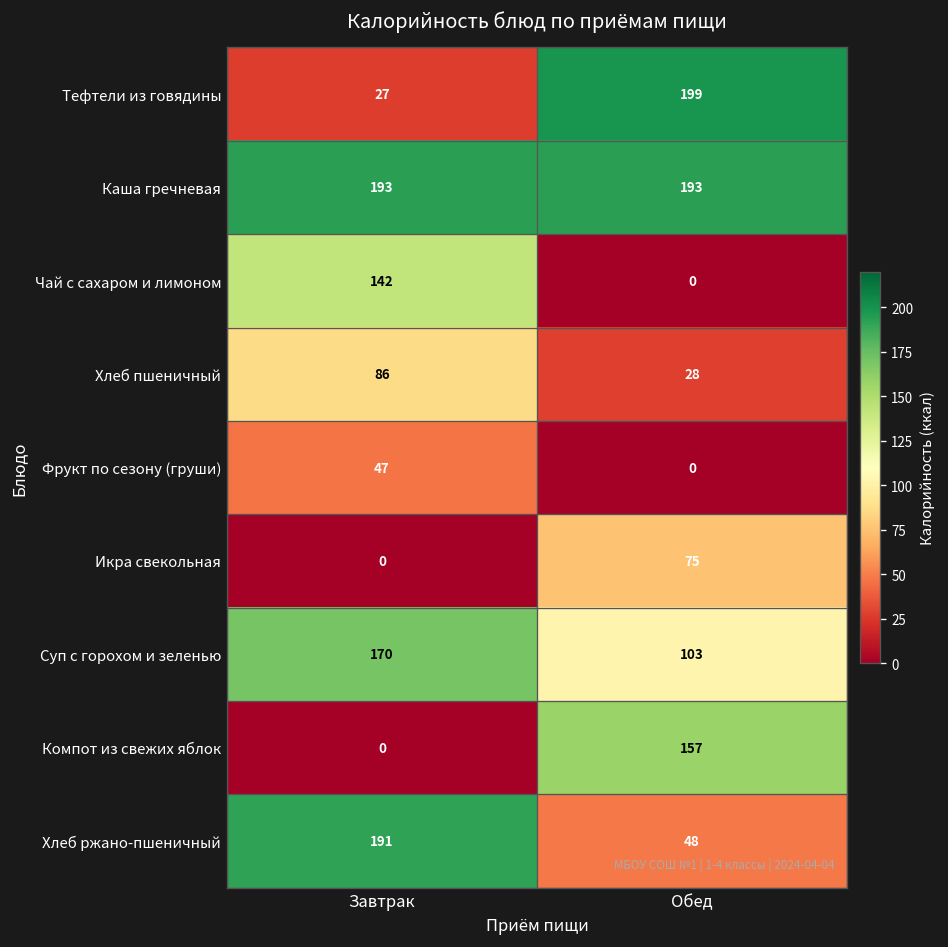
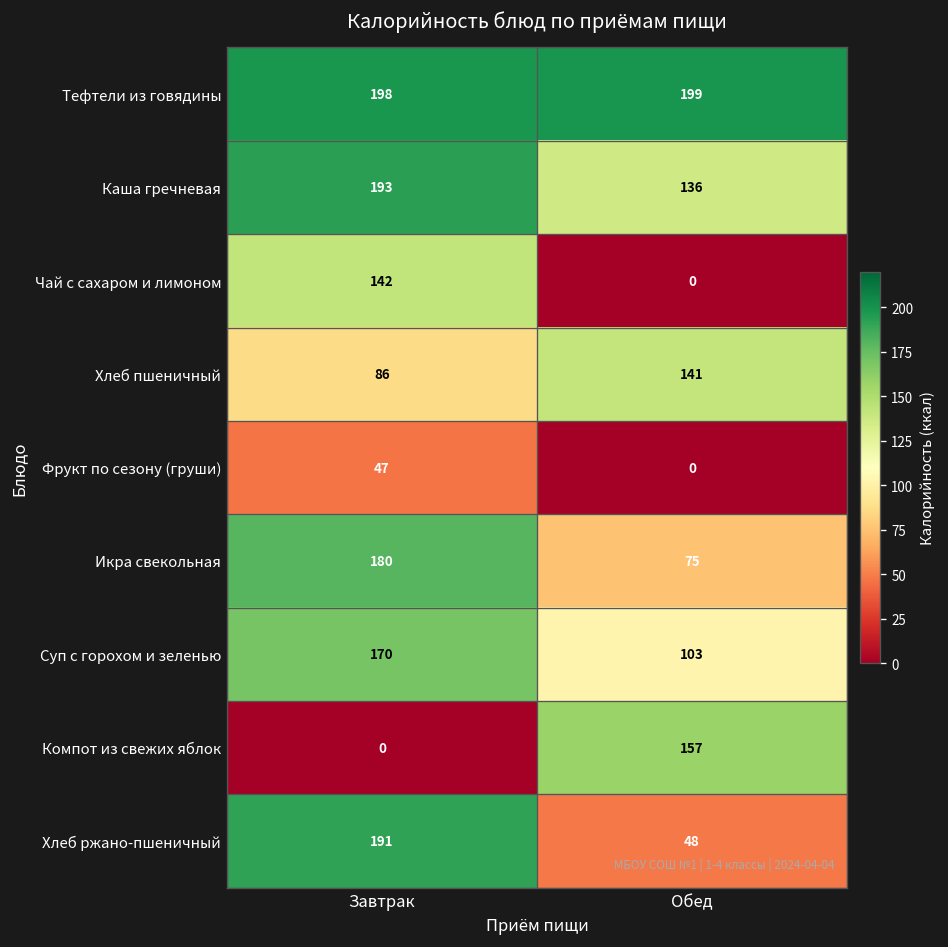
Тефтели из говядины, Завтрак: 27 -> 198
Каша гречневая, Обед: 193 -> 136
Хлеб пшеничный, Обед: 28 -> 141
Икра свекольная, Завтрак: 0 -> 180
